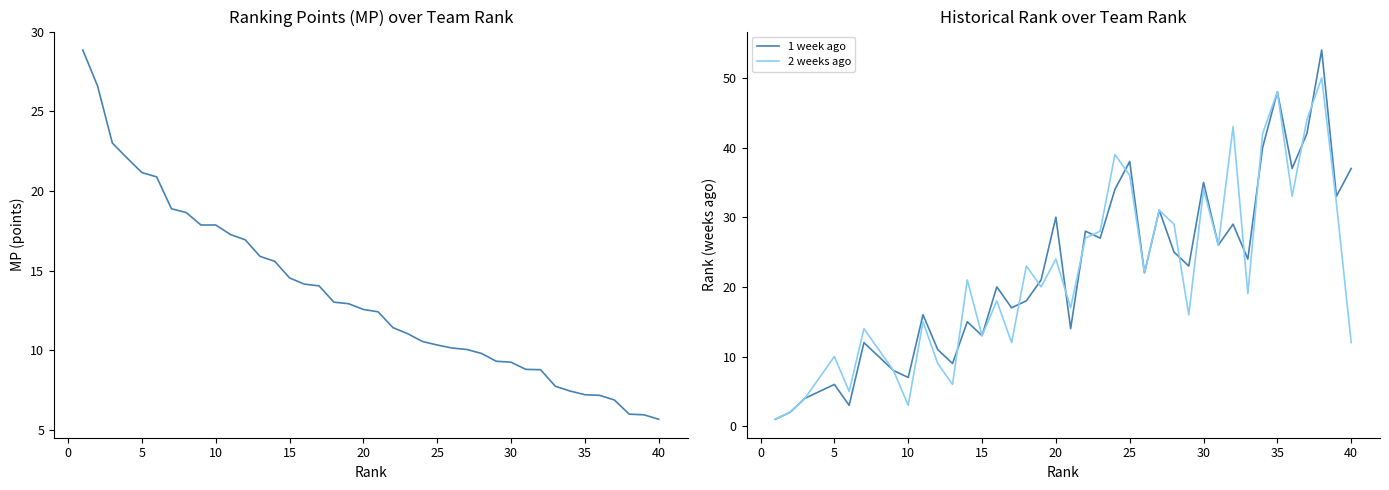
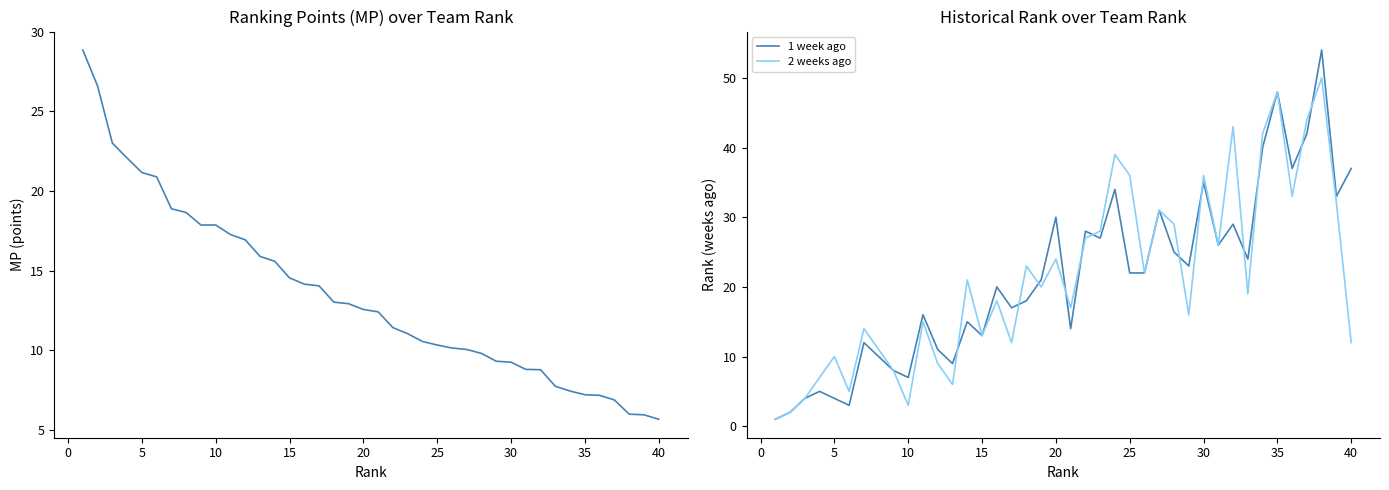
Historical Rank over Team Rank, 1 week ago, 5: 6 -> 4
Historical Rank over Team Rank, 1 week ago, 25: 38 -> 22
Historical Rank over Team Rank, 2 weeks ago, 30: 34 -> 36
